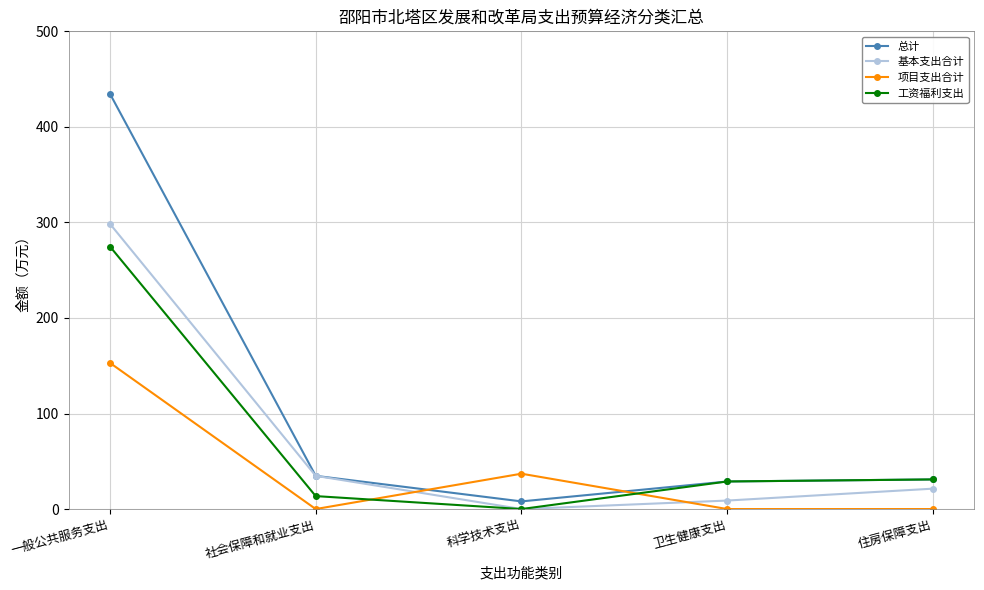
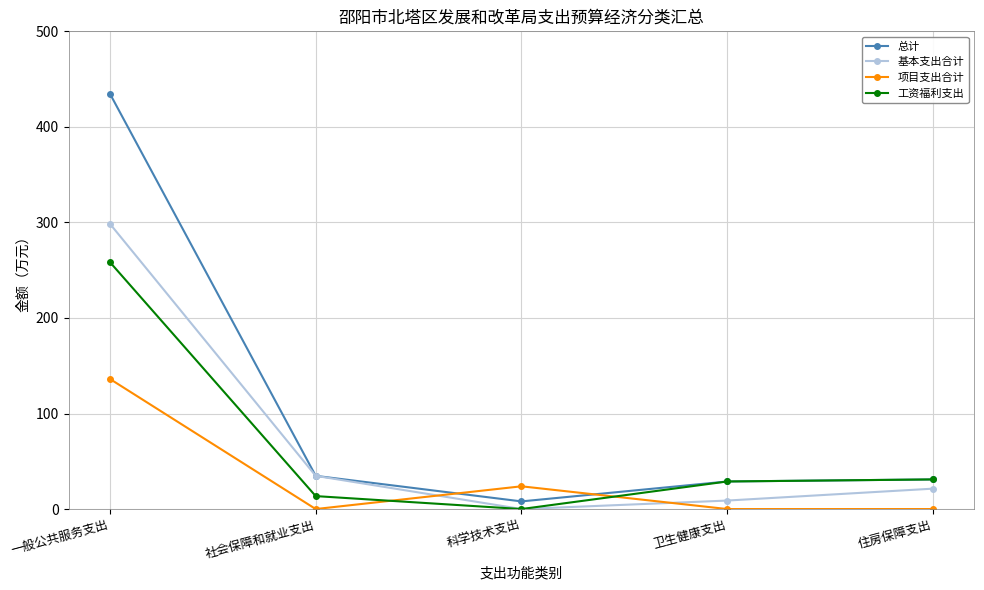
项目支出合计, 一般公共服务支出: 150 -> 140
工资福利支出, 一般公共服务支出: 270 -> 260
项目支出合计, 科学技术支出: 40 -> 20
